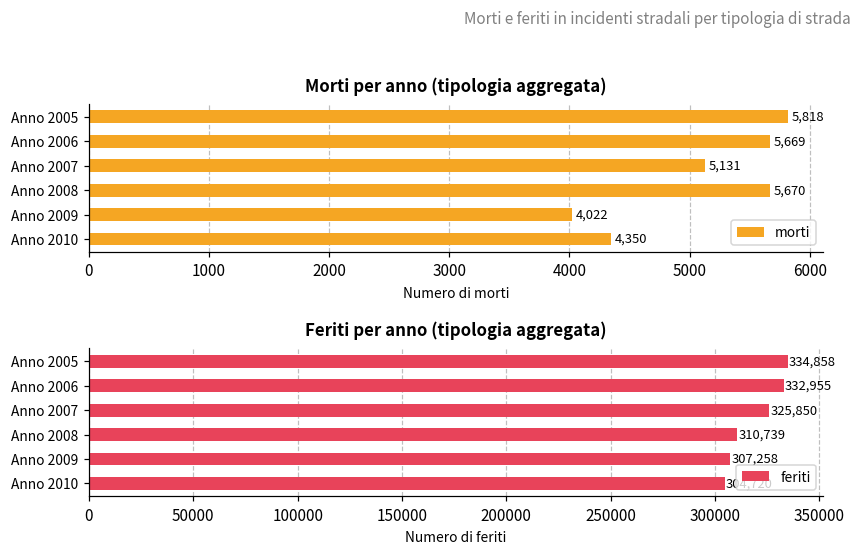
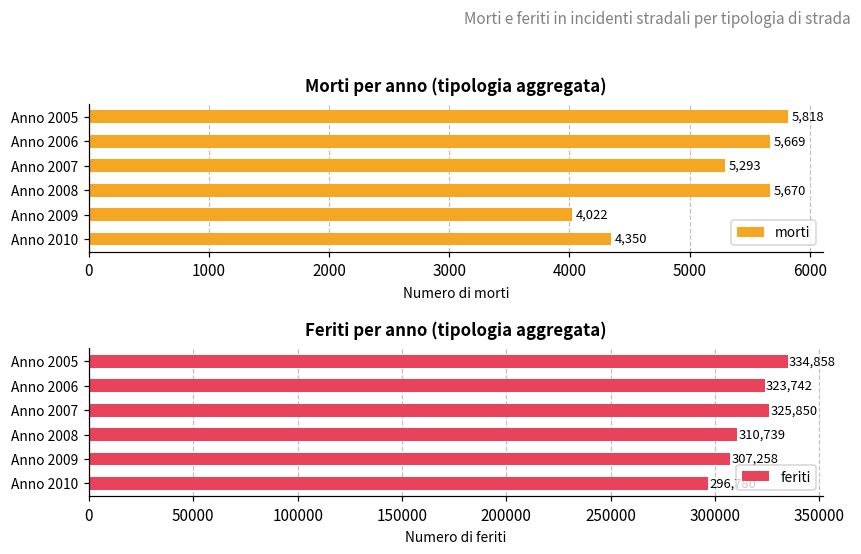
Morti per anno (tipologia aggregata), Anno 2007: 5,131 -> 5,293
Feriti per anno (tipologia aggregata), Anno 2006: 332,955 -> 323,742
Feriti per anno (tipologia aggregata), Anno 2010: 304,720 -> 296,780
